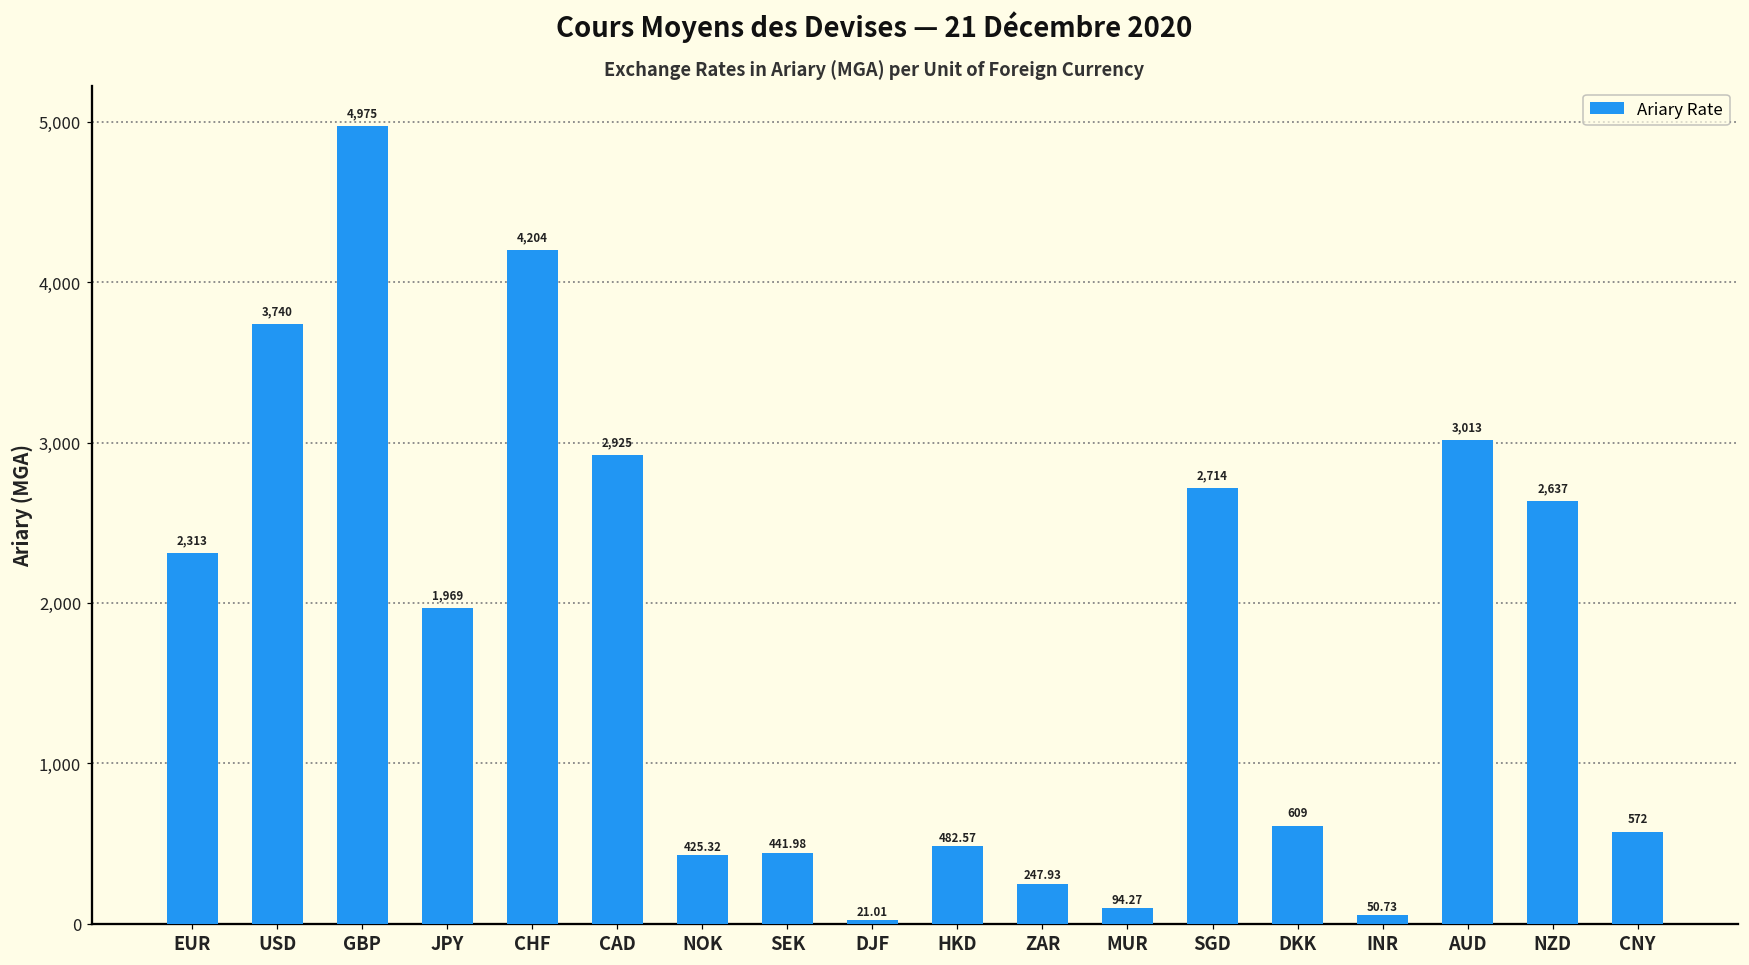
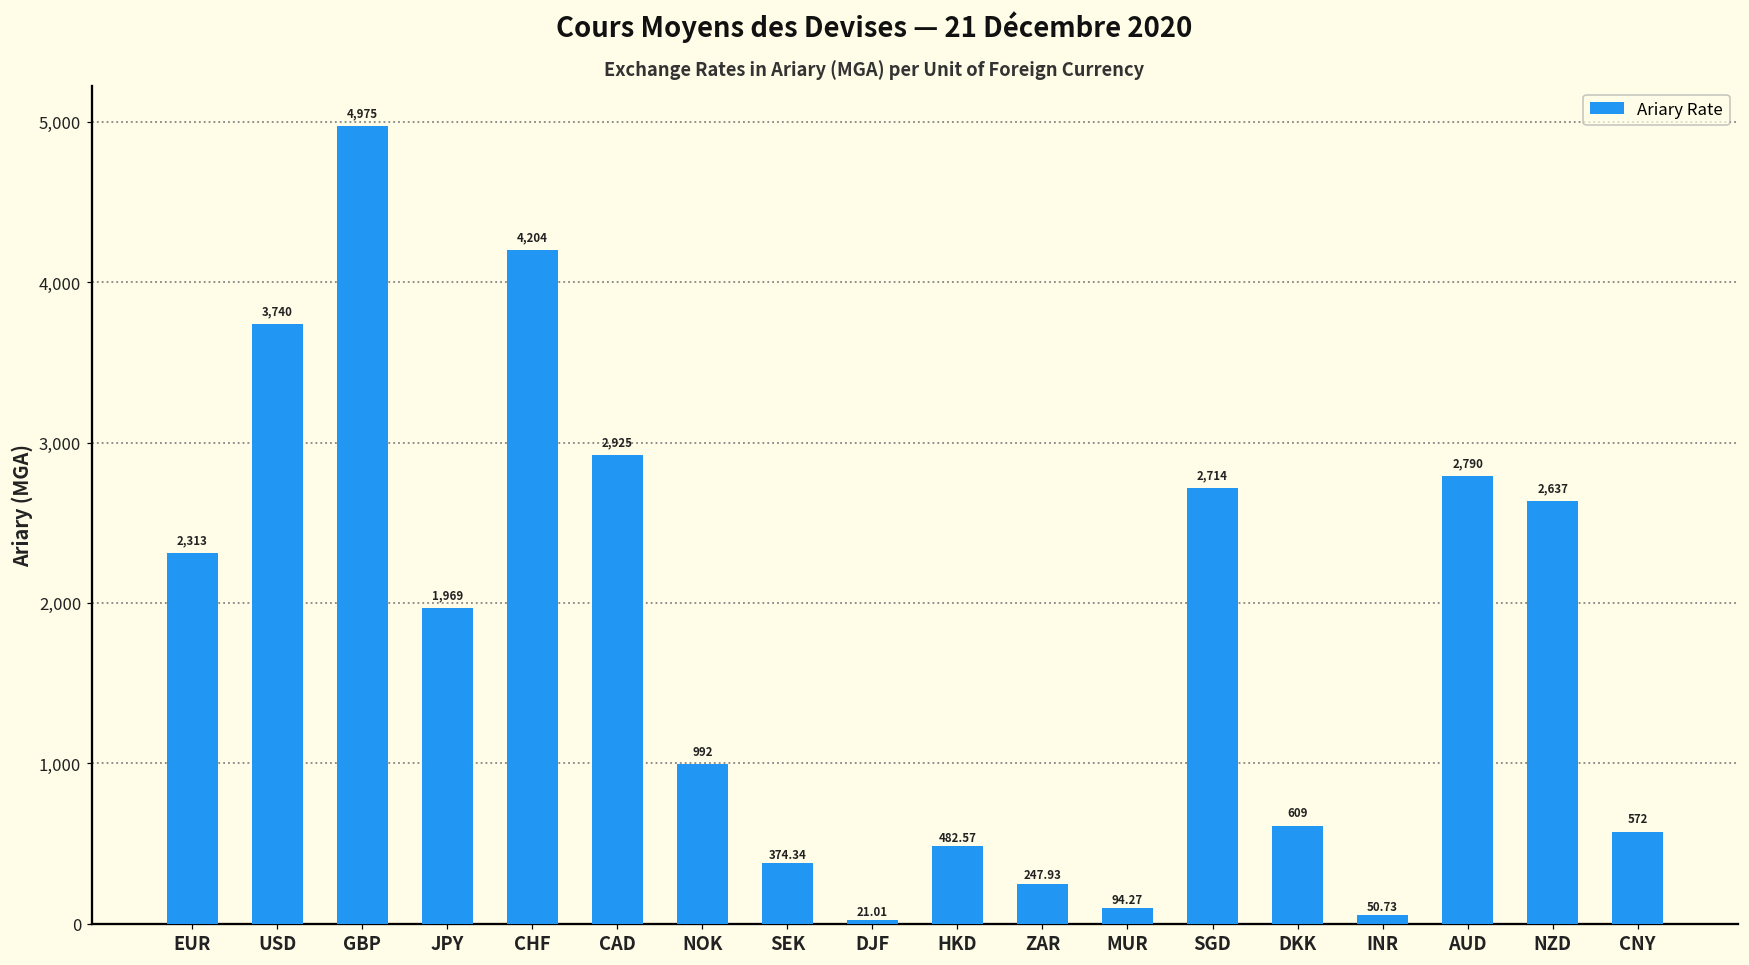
NOK: 425.32 -> 992
SEK: 441.98 -> 374.34
AUD: 3,013 -> 2,790
